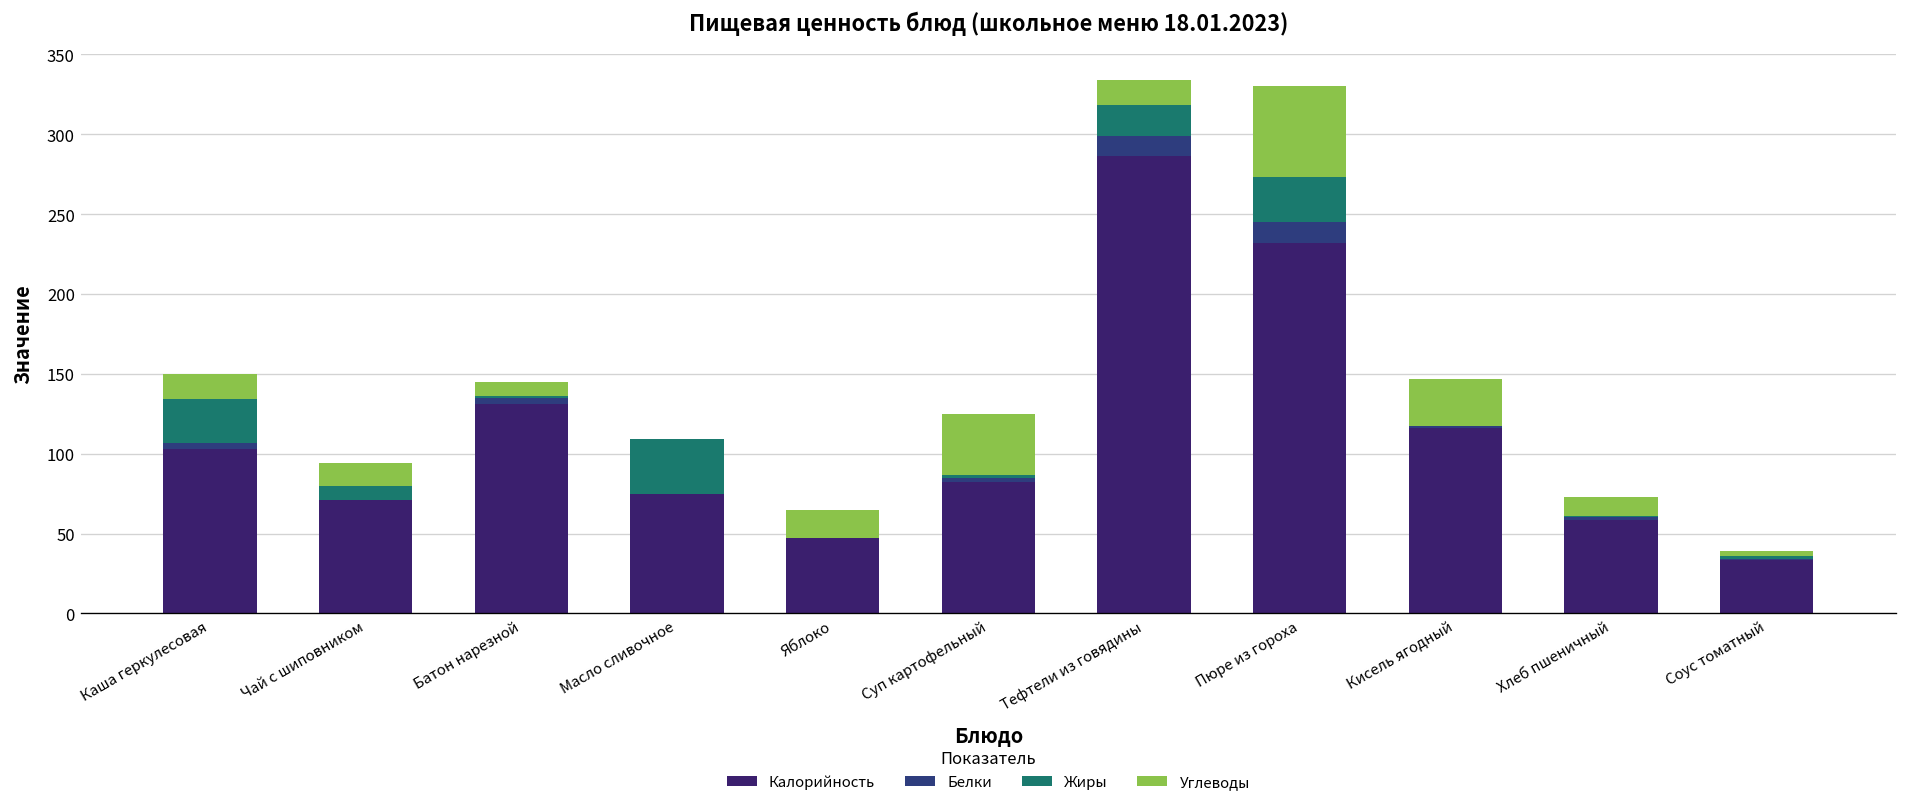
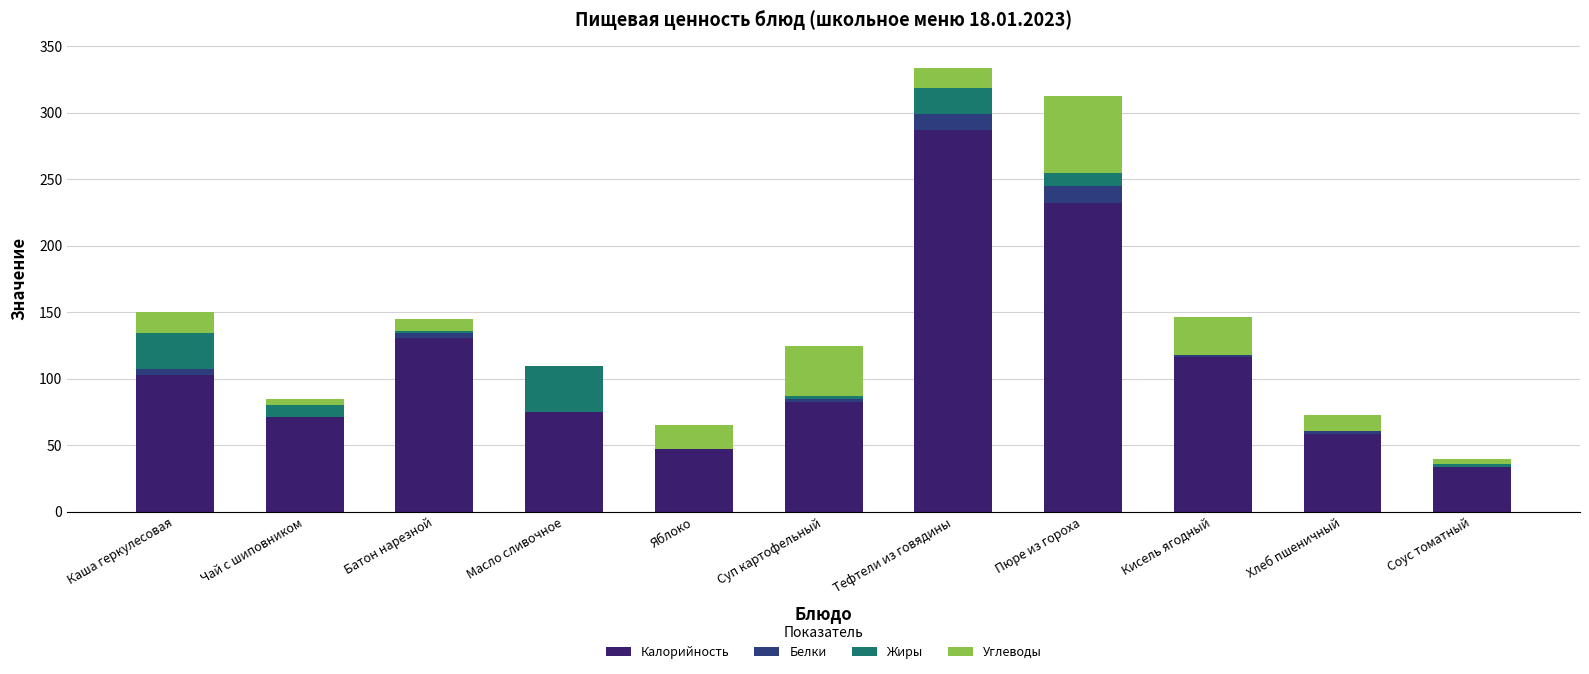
Углеводы, Чай с шиповником: 14 -> 5
Жиры, Пюре из гороха: 28 -> 10
